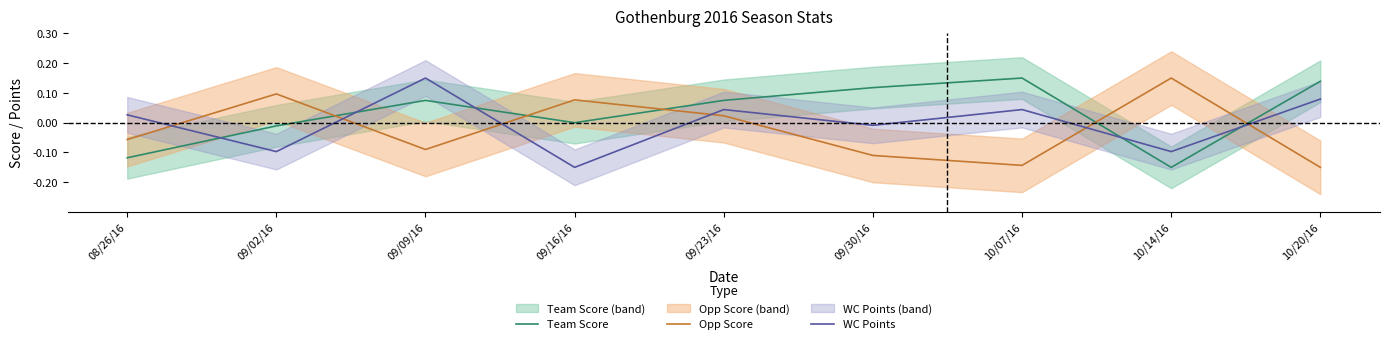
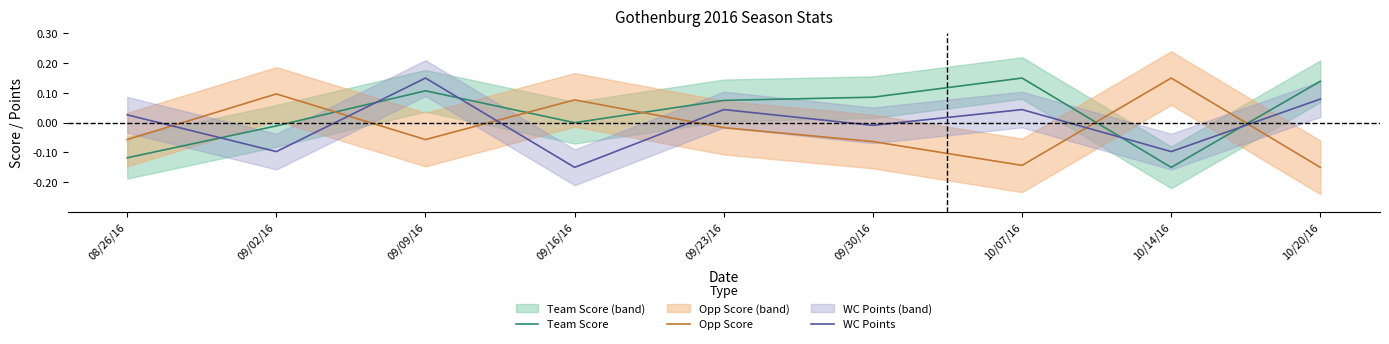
Team Score, 09/09/16: 0.08 -> 0.11
Opp Score, 09/09/16: -0.09 -> -0.06
Opp Score, 09/23/16: 0.02 -> -0.02
Team Score, 09/30/16: 0.12 -> 0.09
Opp Score, 09/30/16: -0.11 -> -0.06
